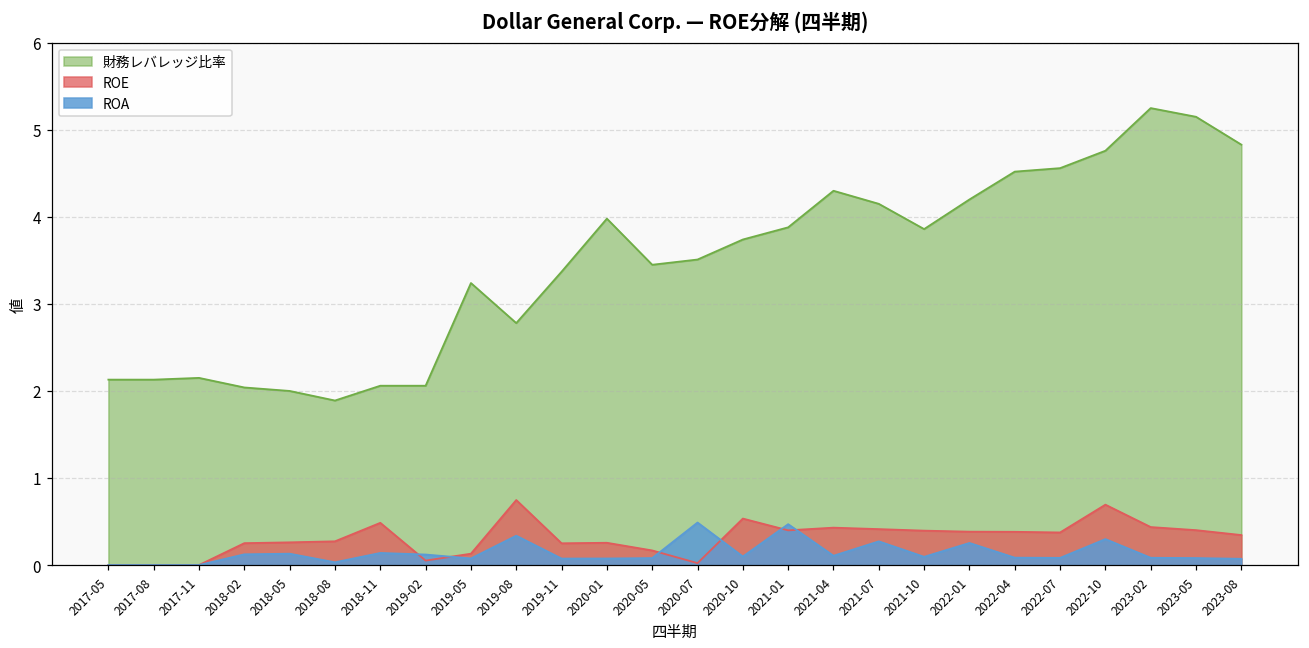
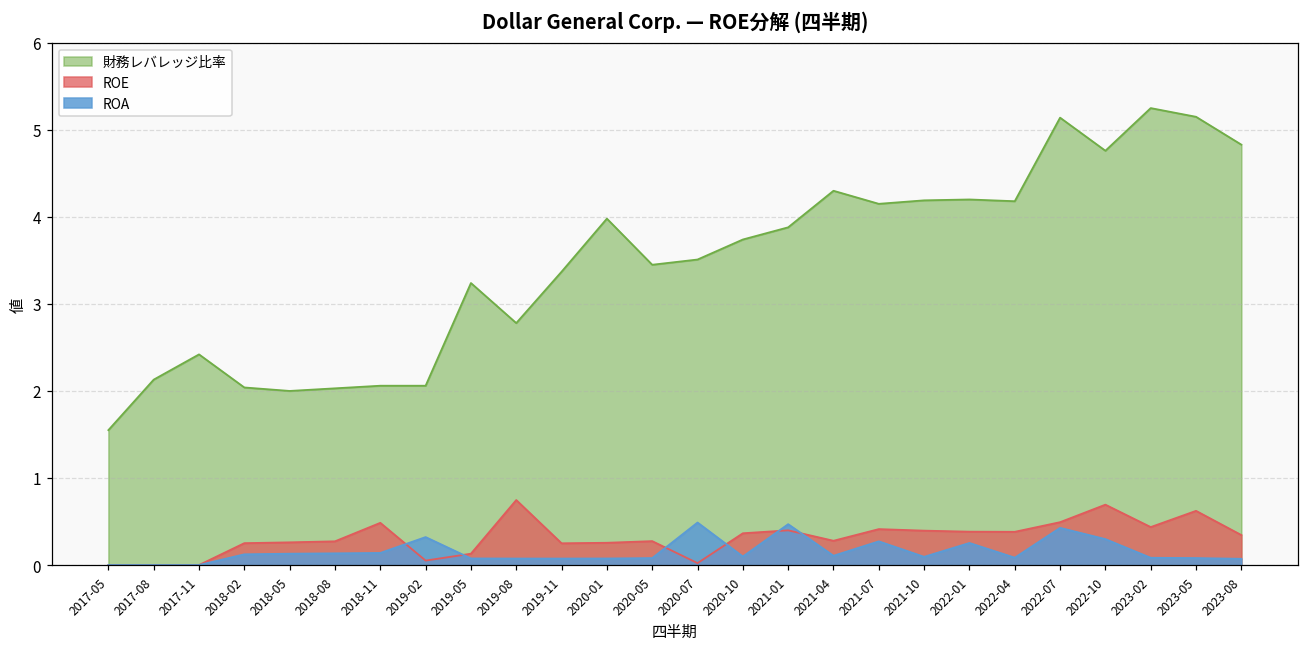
財務レバレッジ比率, 2017-05: 2.1 -> 1.6
財務レバレッジ比率, 2017-11: 2.2 -> 2.4
財務レバレッジ比率, 2018-08: 1.9 -> 2.0
ROA, 2018-08: 0.0 -> 0.1
ROA, 2019-02: 0.1 -> 0.3
ROA, 2019-08: 0.3 -> 0.1
ROE, 2020-05: 0.2 -> 0.3
ROE, 2020-10: 0.5 -> 0.4
ROE, 2021-04: 0.4 -> 0.3
財務レバレッジ比率, 2021-10: 3.9 -> 4.2
財務レバレッジ比率, 2022-04: 4.5 -> 4.2
財務レバレッジ比率, 2022-07: 4.6 -> 5.1
ROE, 2022-07: 0.4 -> 0.5
ROA, 2022-07: 0.1 -> 0.4
ROE, 2023-05: 0.4 -> 0.6
